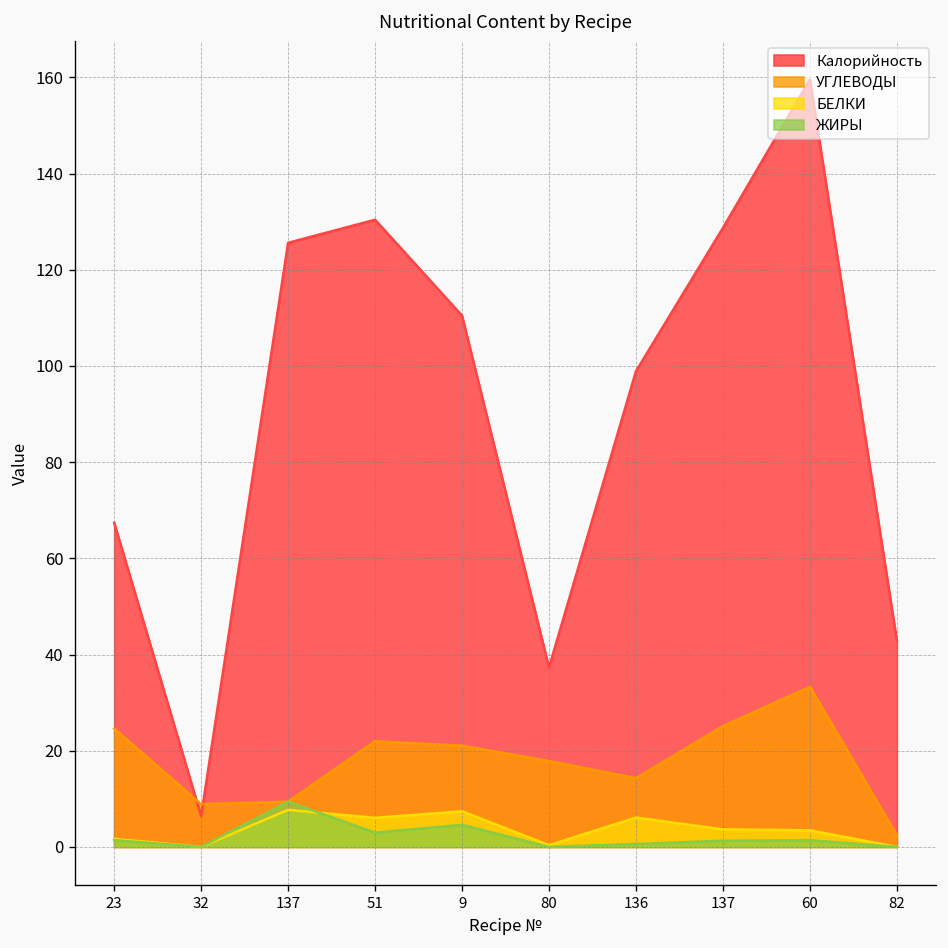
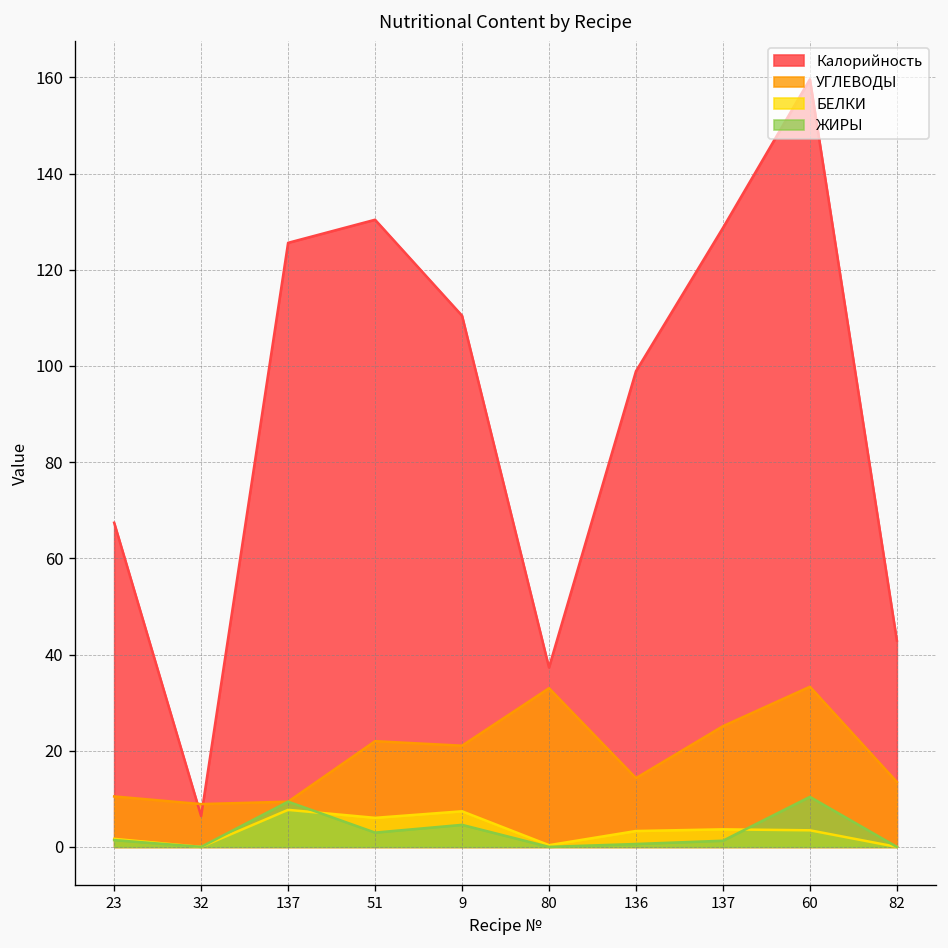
УГЛЕВОДЫ, 23: 25 -> 10
УГЛЕВОДЫ, 80: 18 -> 33
БЕЛКИ, 136: 6 -> 3
ЖИРЫ, 60: 1 -> 10
УГЛЕВОДЫ, 82: 2 -> 14
